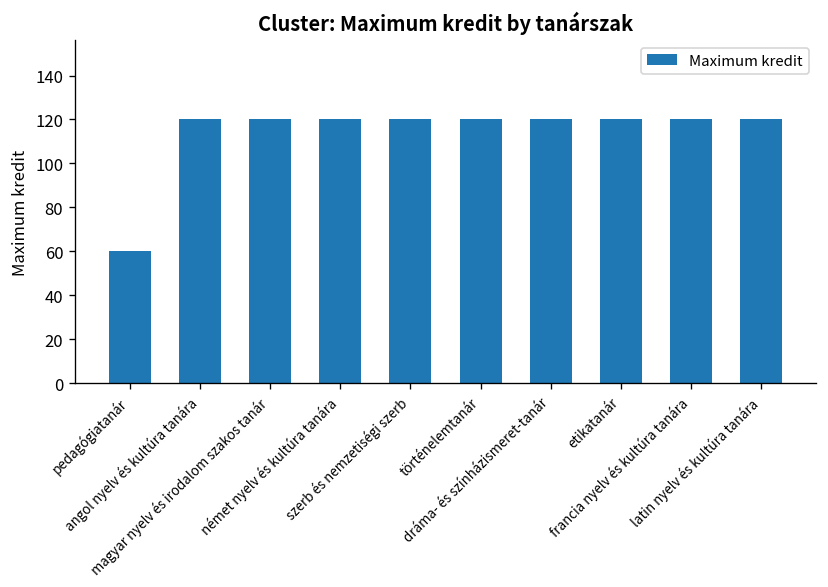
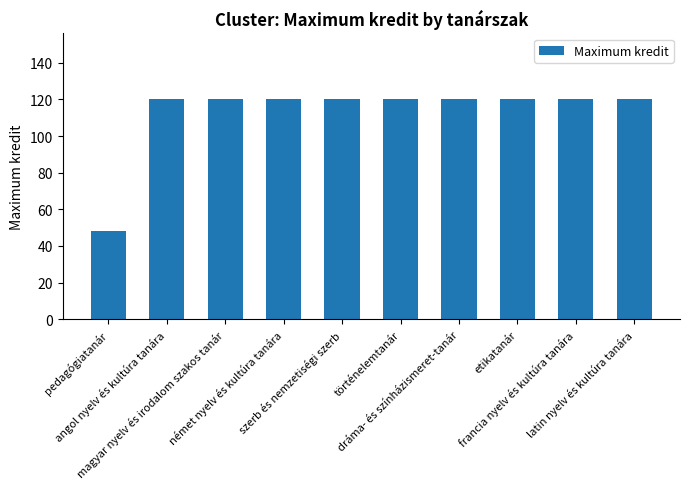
pedagógiatanár: 60 -> 48
